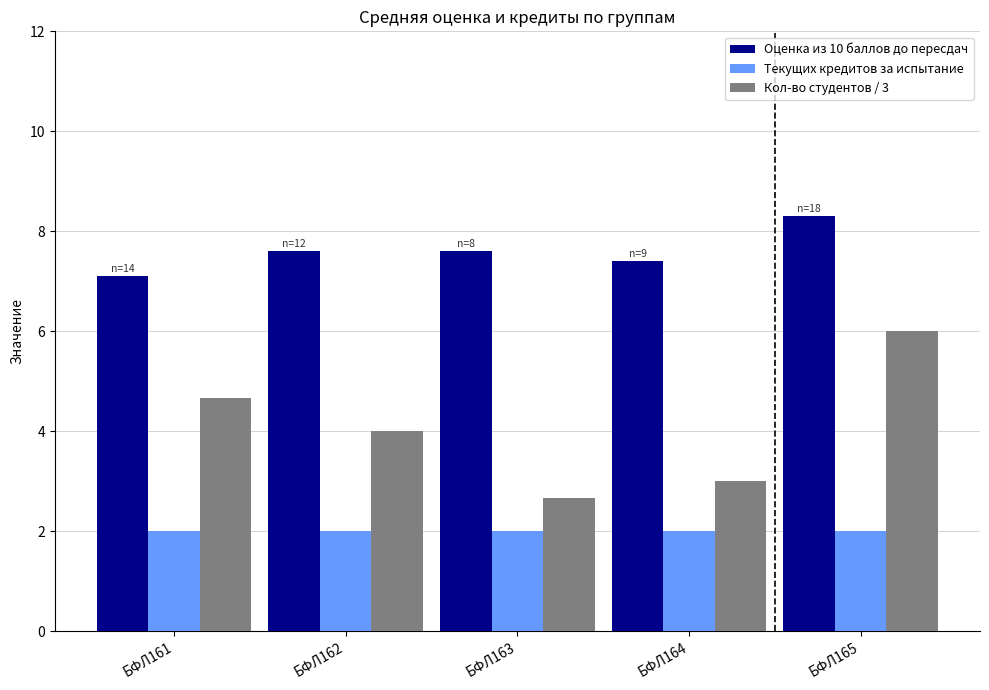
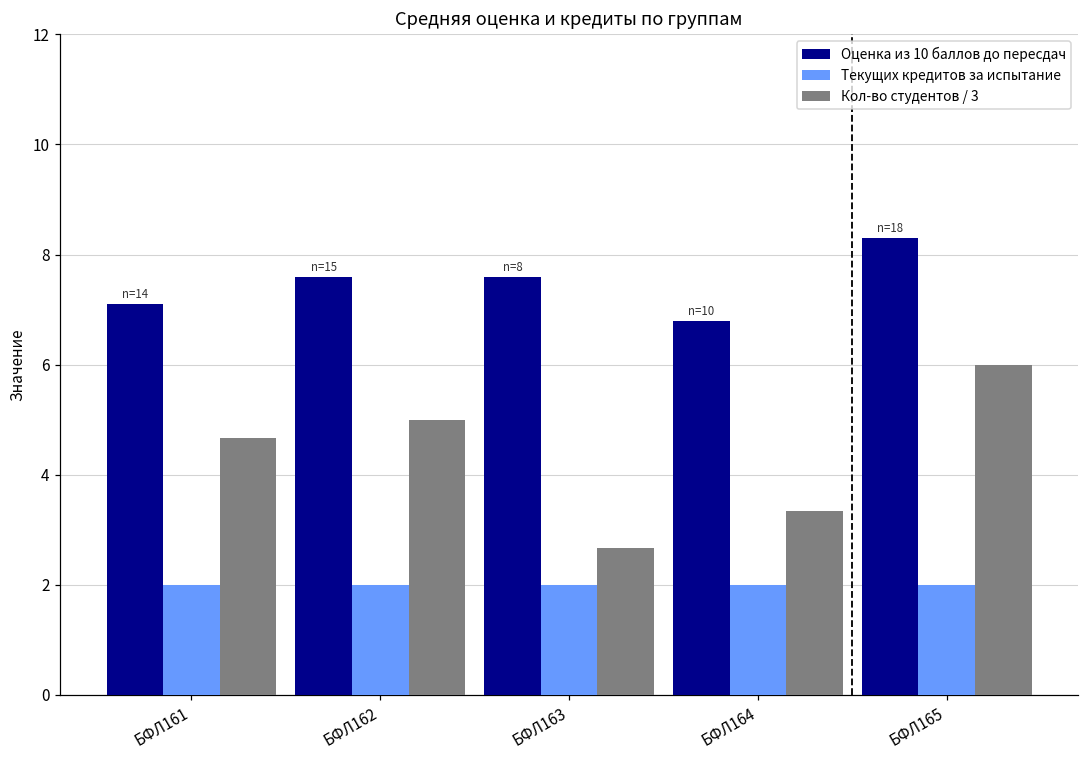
Кол-во студентов / 3, БФЛ162: 12 -> 15
Оценка из 10 баллов до пересдач, БФЛ164: 7.4 -> 6.8
Кол-во студентов / 3, БФЛ164: 9 -> 10
